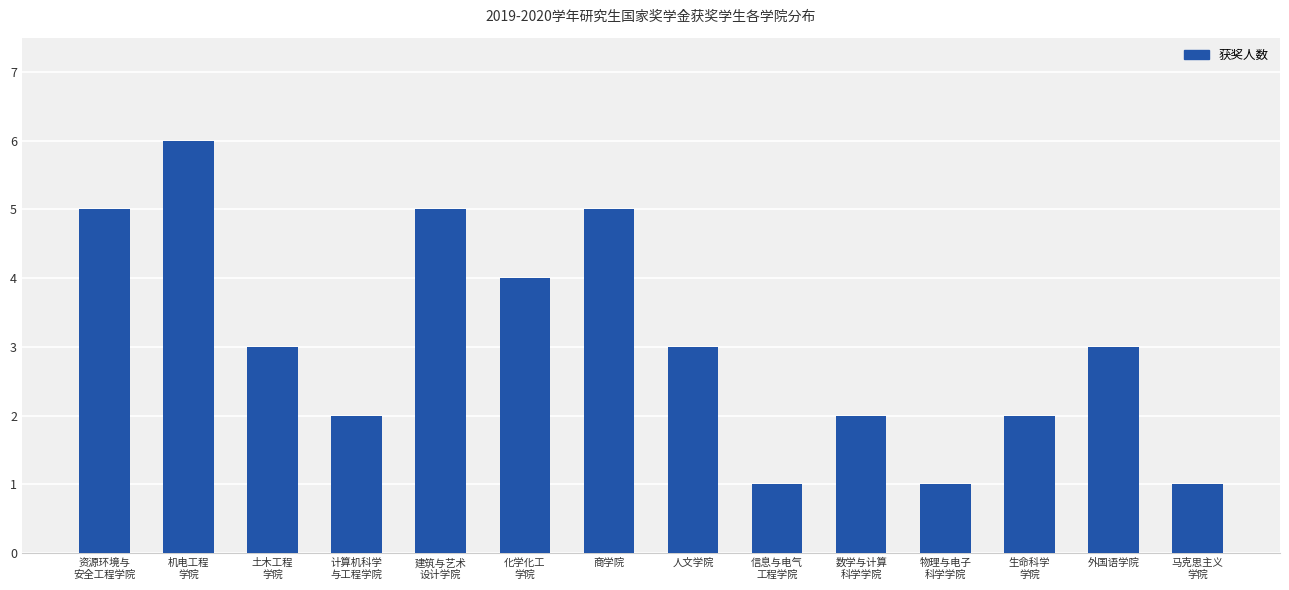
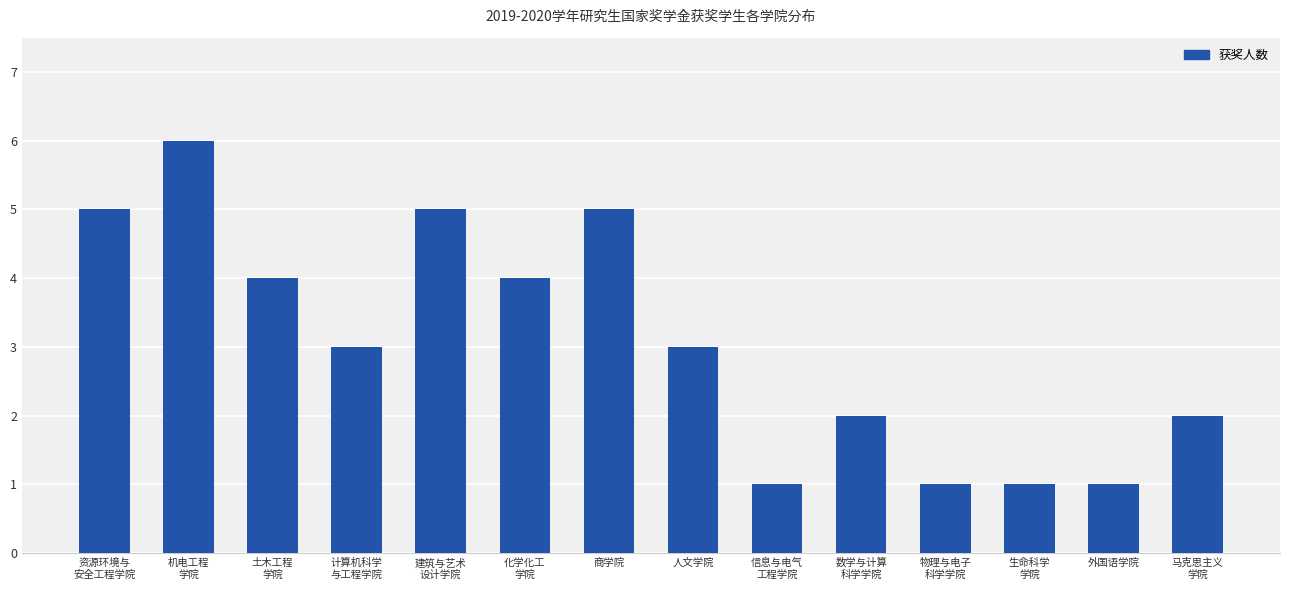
土木工程 学院: 3 -> 4
计算机科学 与工程学院: 2 -> 3
生命科学 学院: 2 -> 1
外国语学院: 3 -> 1
马克思主义 学院: 1 -> 2
